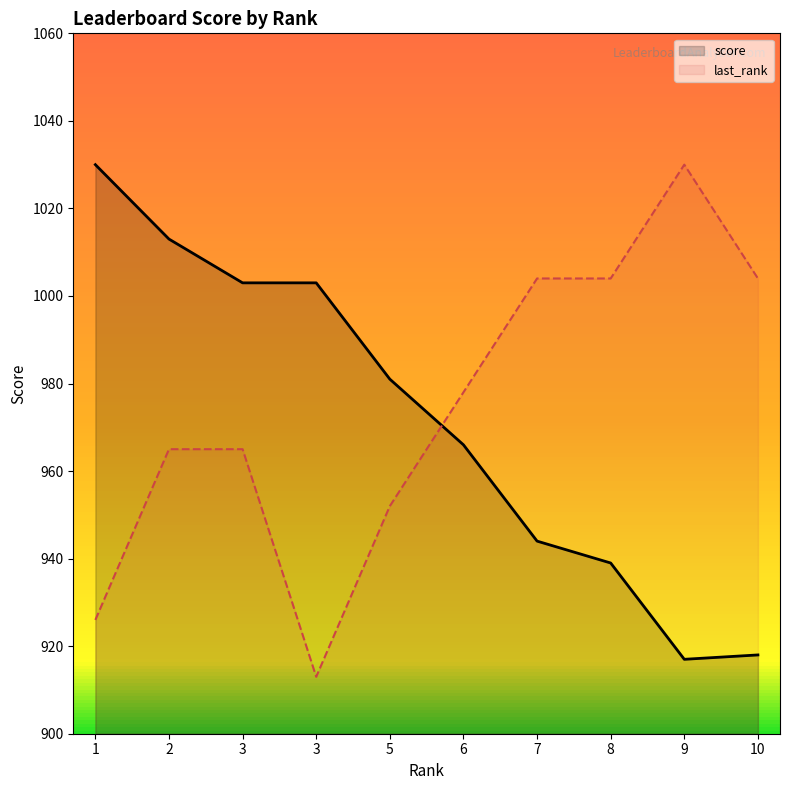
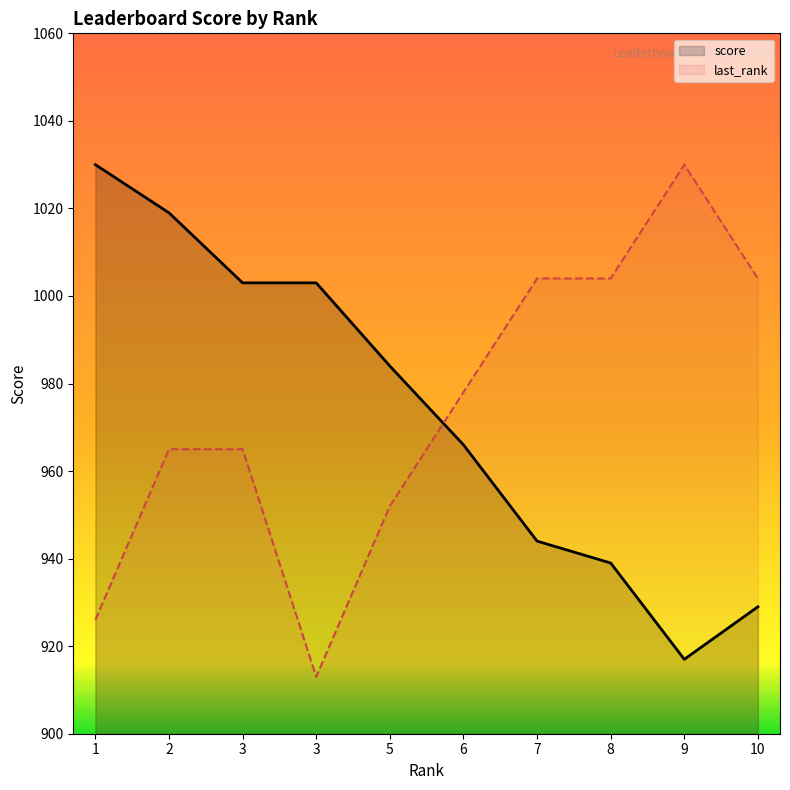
score, 2: 1013 -> 1019
score, 5: 981 -> 984
score, 10: 918 -> 929
